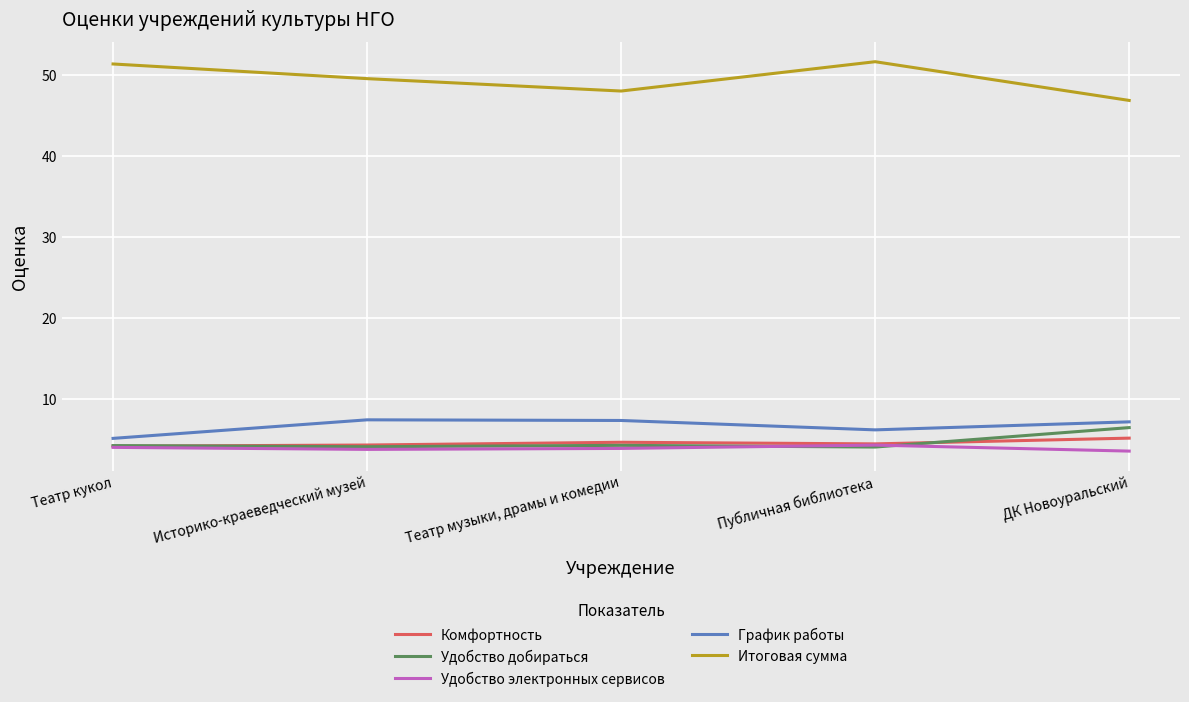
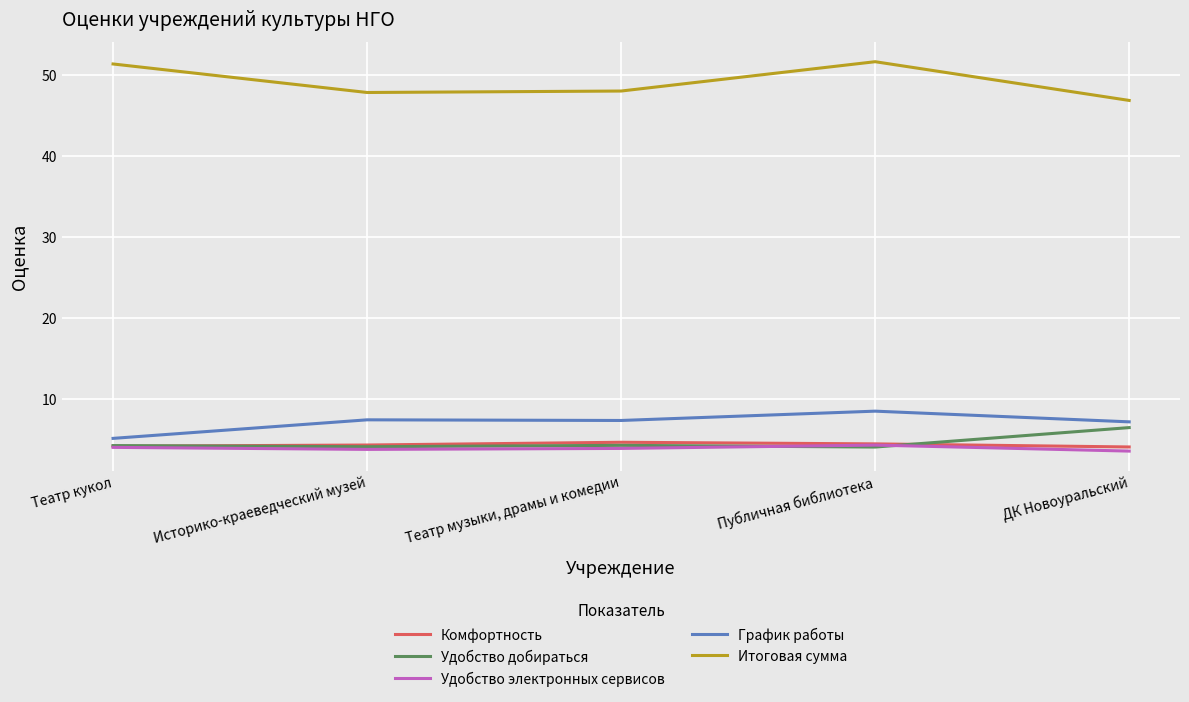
Итоговая сумма, Историко-краеведческий музей: 50 -> 48
График работы, Публичная библиотека: 6 -> 9
Комфортность, ДК Новоуральский: 5 -> 4
